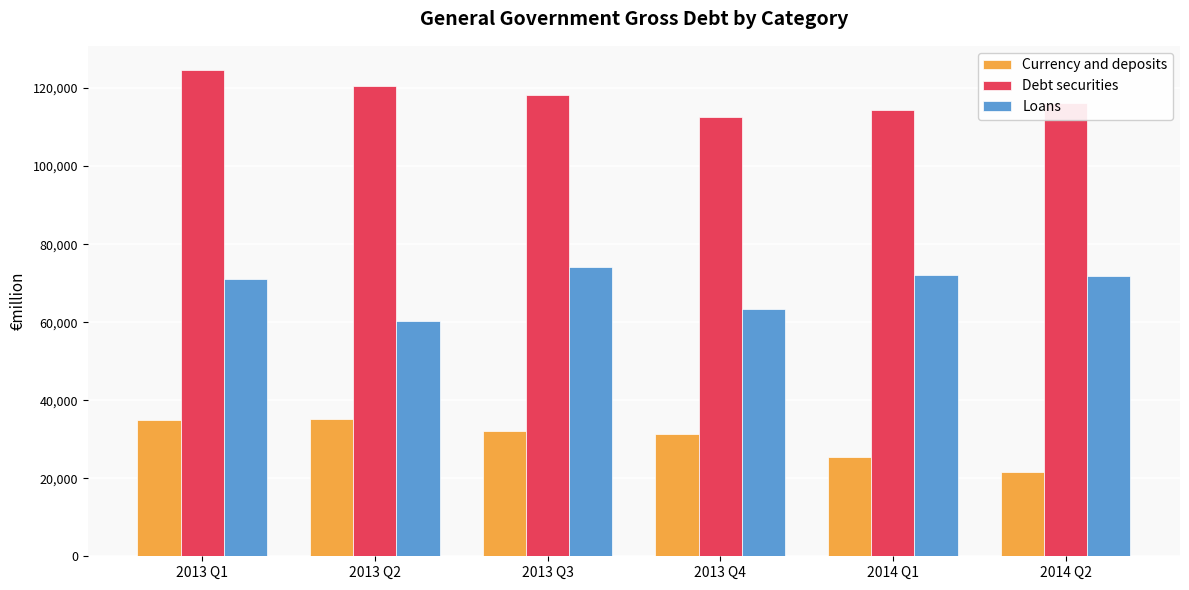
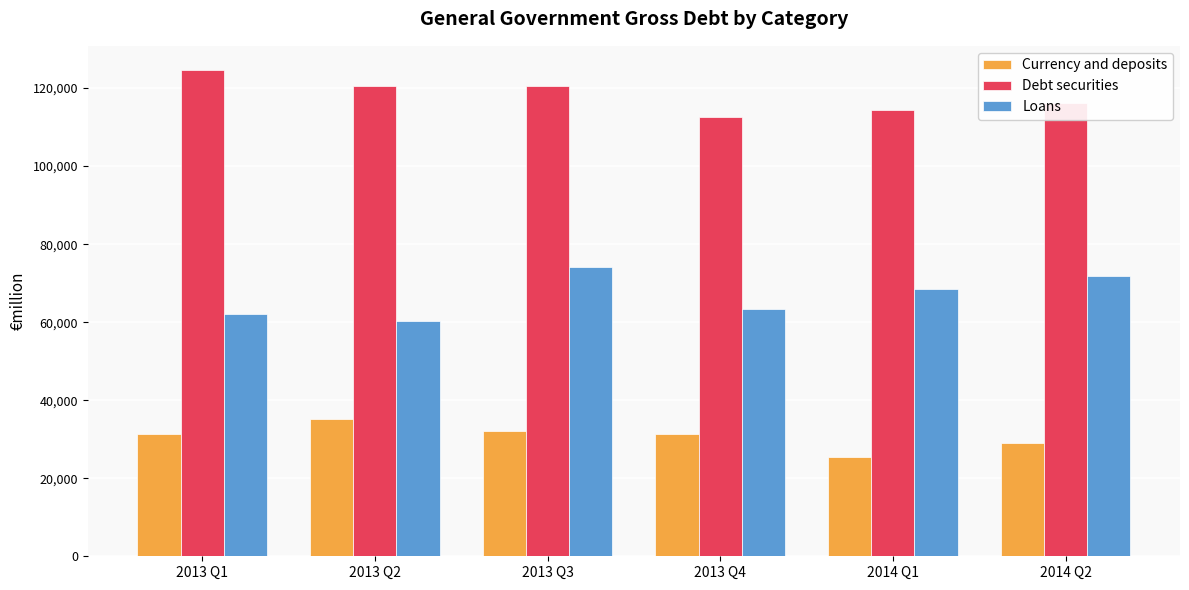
Currency and deposits, 2013 Q1: 35,000 -> 31,000
Loans, 2013 Q1: 71,000 -> 62,000
Debt securities, 2013 Q3: 118,000 -> 121,000
Loans, 2014 Q1: 72,000 -> 69,000
Currency and deposits, 2014 Q2: 22,000 -> 29,000
